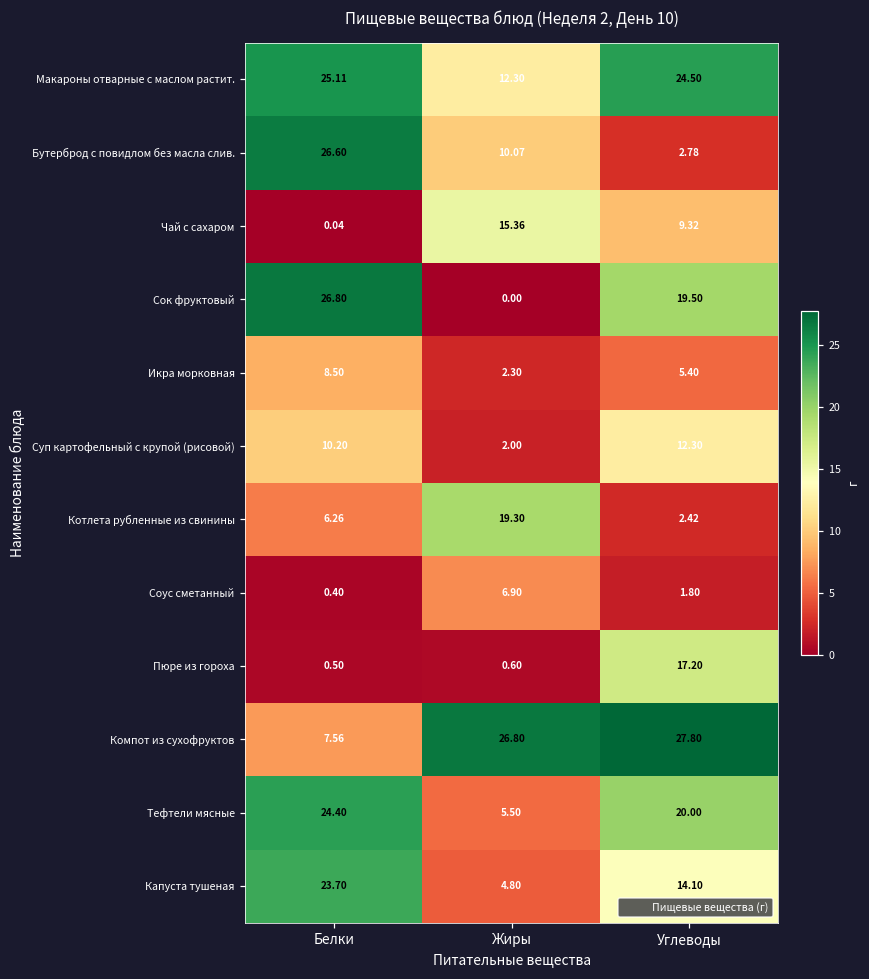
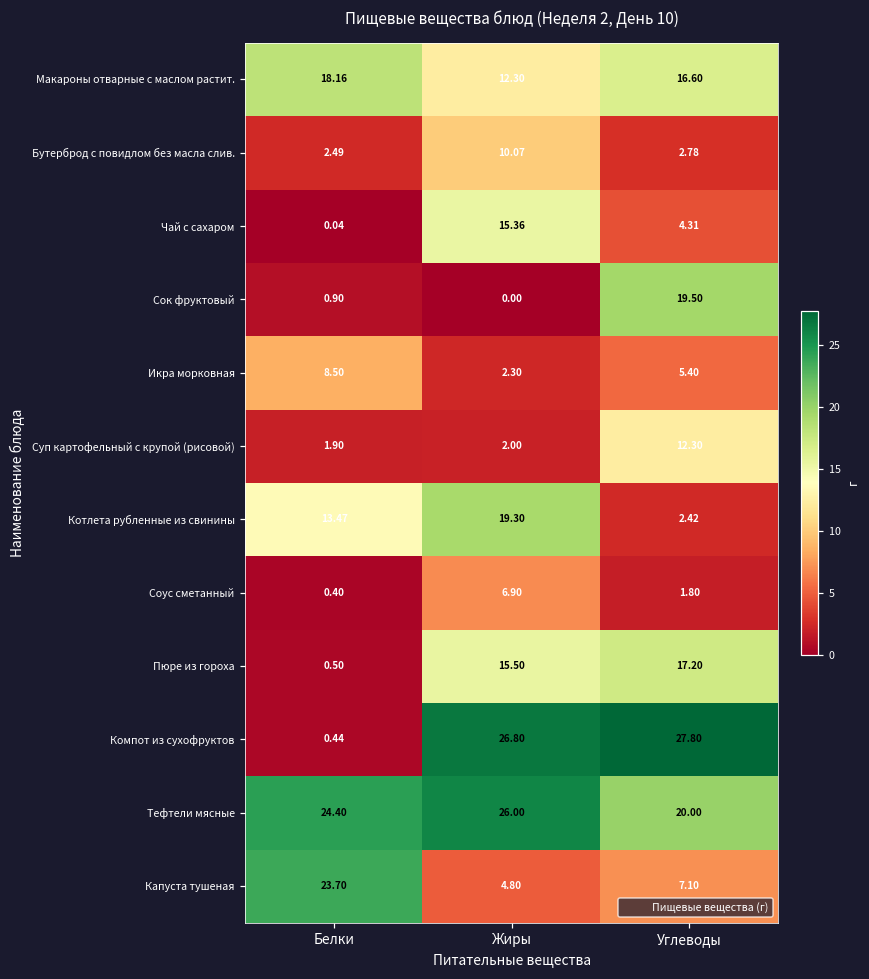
Макароны отварные с маслом растит., Белки: 25.11 -> 18.16
Макароны отварные с маслом растит., Углеводы: 24.50 -> 16.60
Бутерброд с повидлом без масла слив., Белки: 26.60 -> 2.49
Чай с сахаром, Углеводы: 9.32 -> 4.31
Сок фруктовый, Белки: 26.80 -> 0.90
Суп картофельный с крупой (рисовой), Белки: 10.20 -> 1.90
Котлета рубленные из свинины, Белки: 6.26 -> 13.47
Пюре из гороха, Жиры: 0.60 -> 15.50
Компот из сухофруктов, Белки: 7.56 -> 0.44
Тефтели мясные, Жиры: 5.50 -> 26.00
Капуста тушеная, Углеводы: 14.10 -> 7.10
